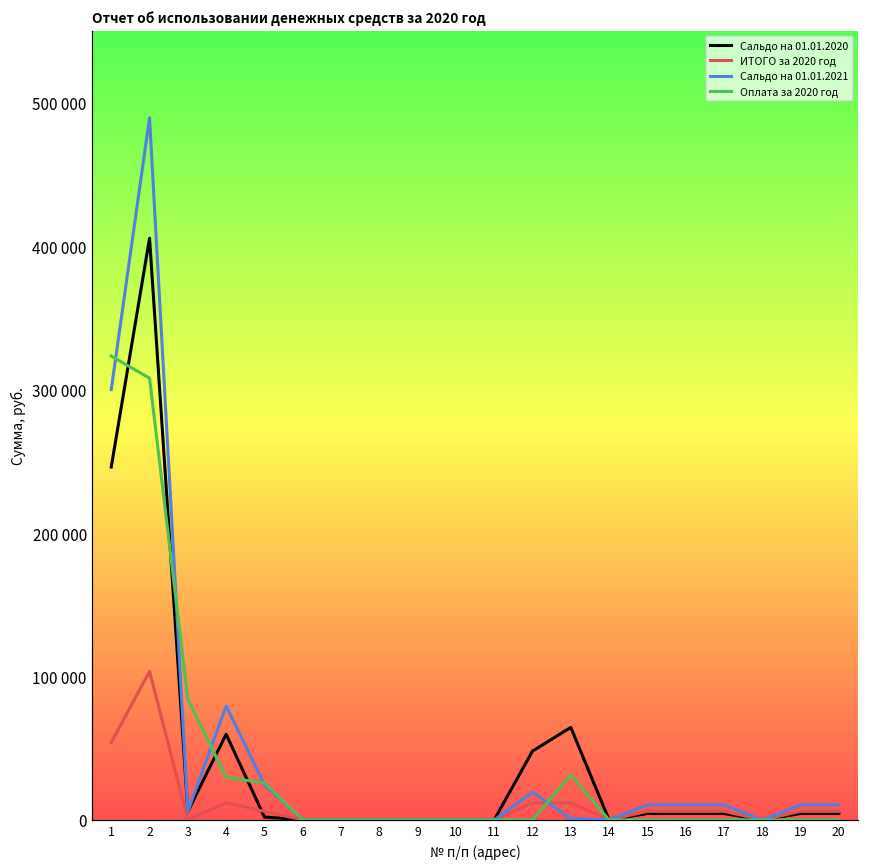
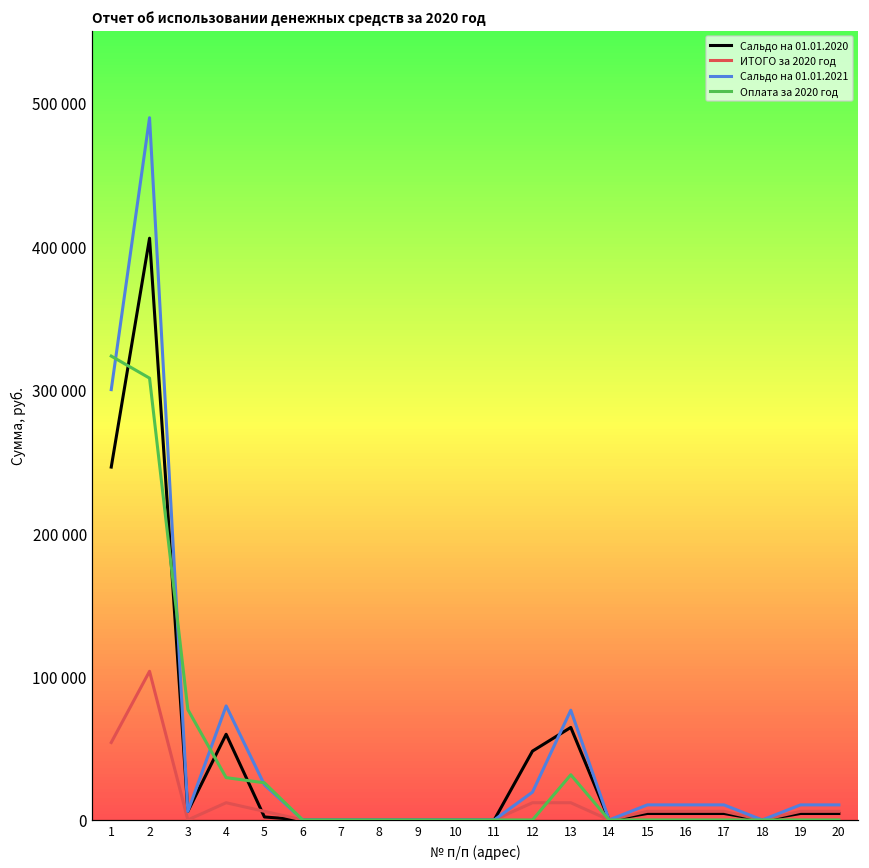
Оплата за 2020 год, 3: 84000 -> 77000
Сальдо на 01.01.2021, 13: 1000 -> 77000
